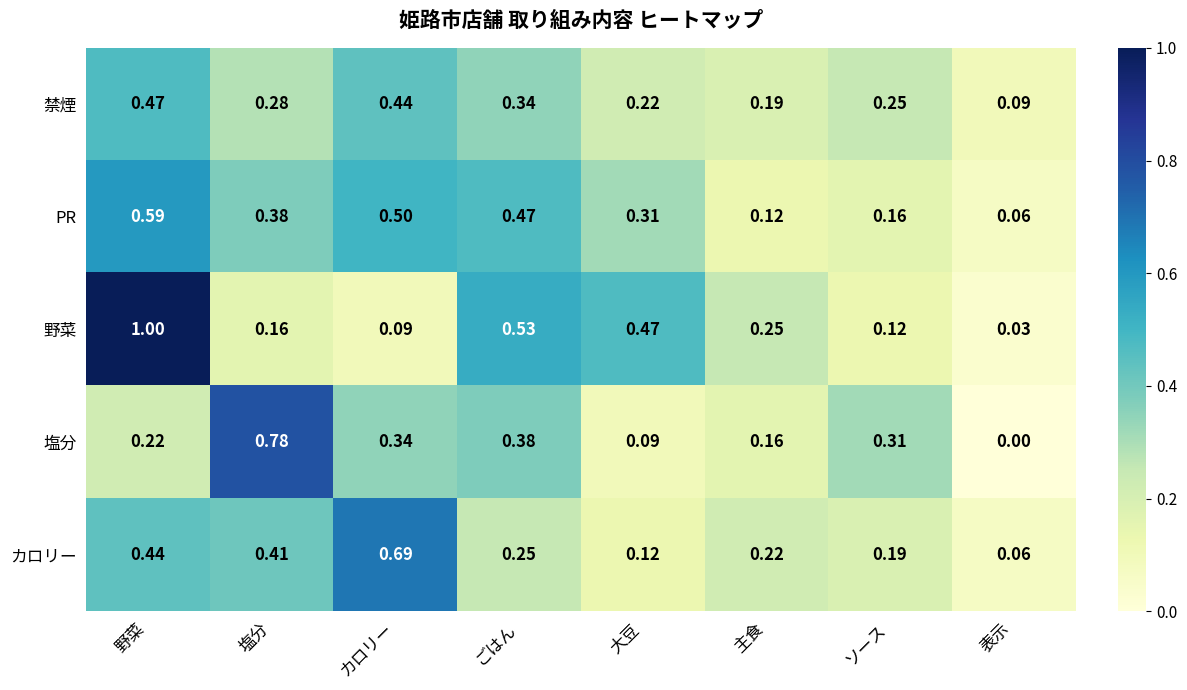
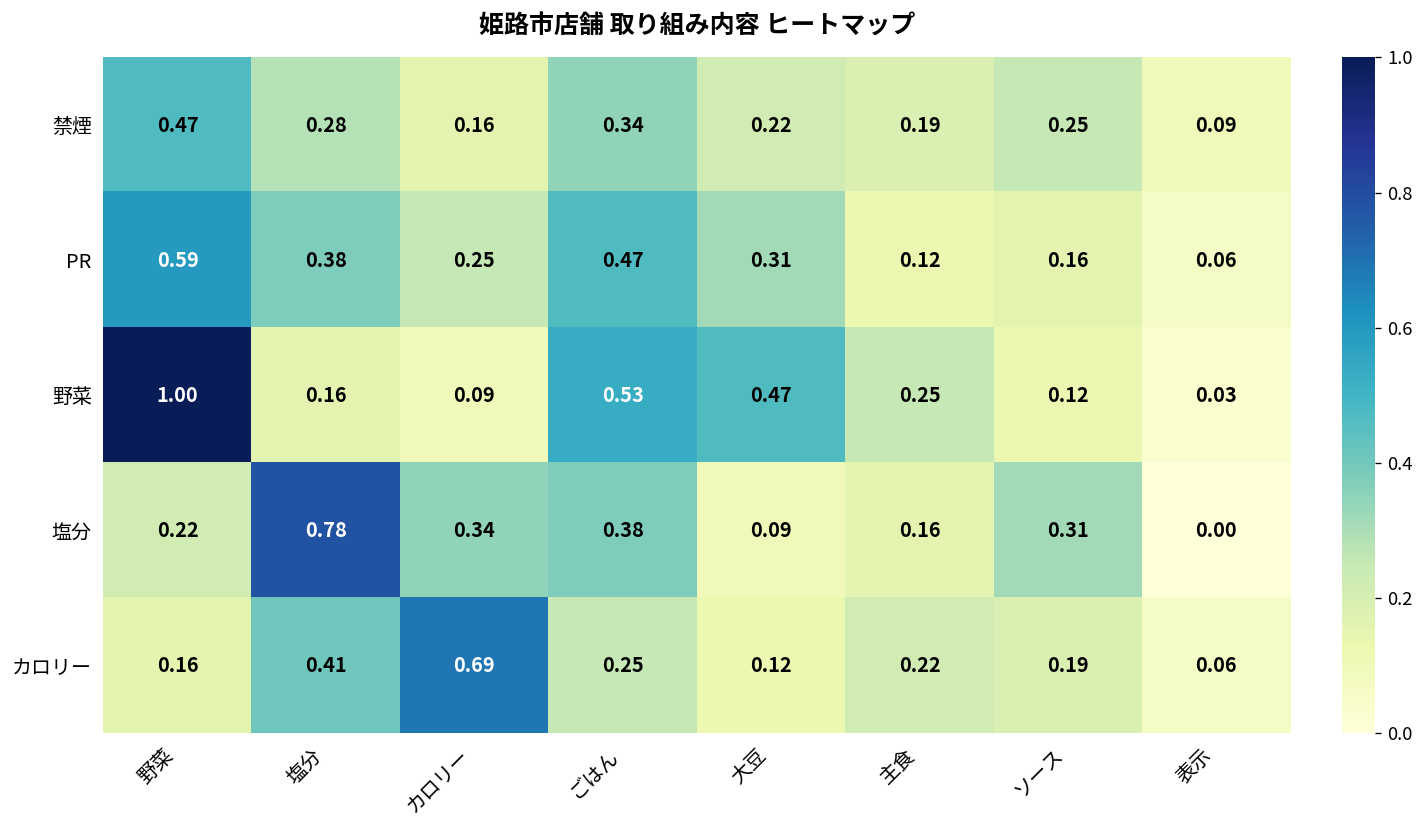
禁煙, カロリー: 0.44 -> 0.16
PR, カロリー: 0.50 -> 0.25
カロリー, 野菜: 0.44 -> 0.16
